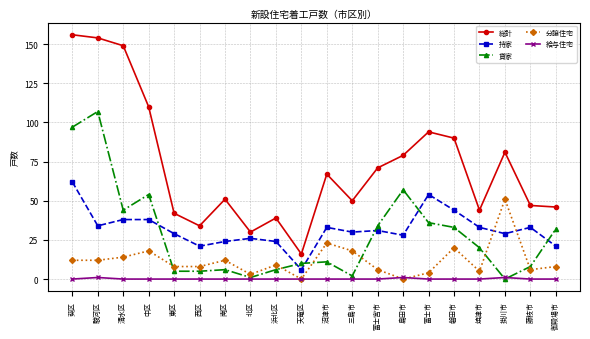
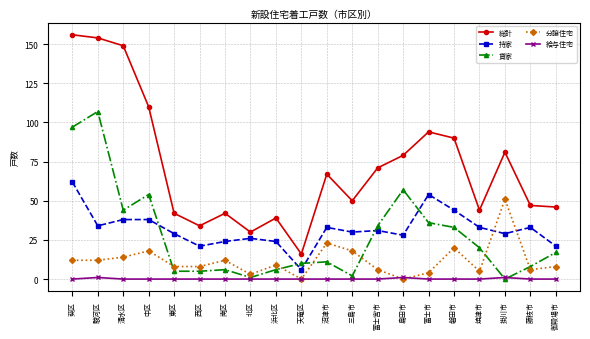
総計, 南区: 51 -> 42
貸家, 御殿場市: 32 -> 17
